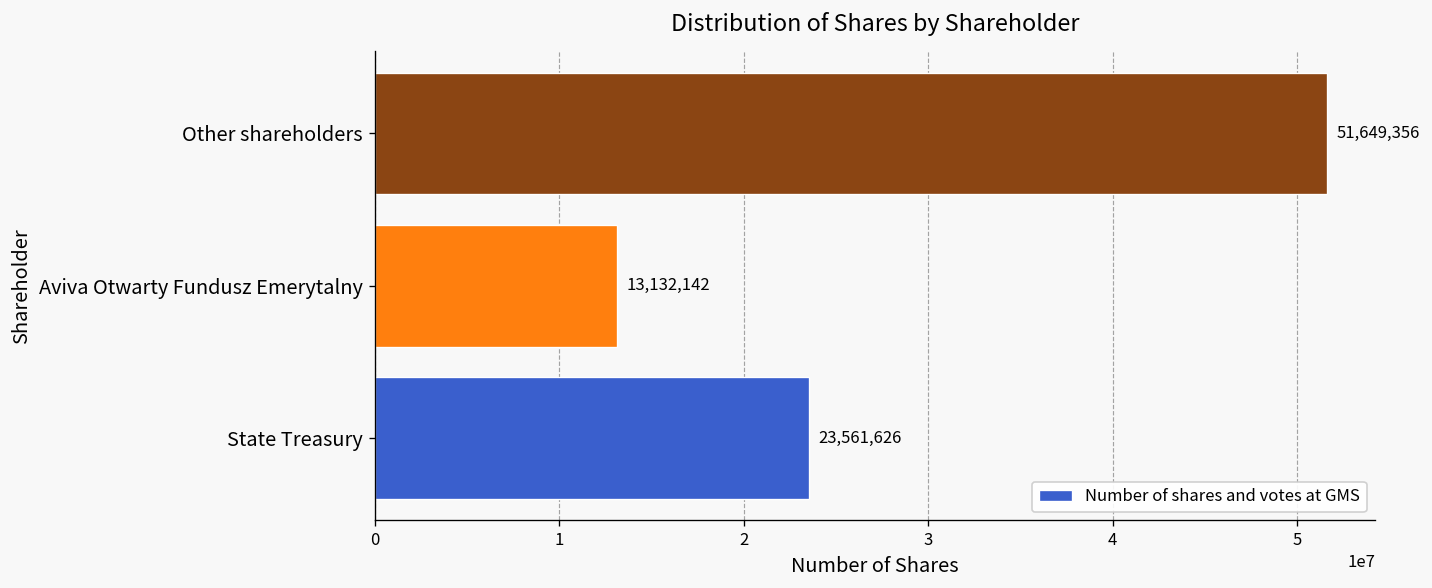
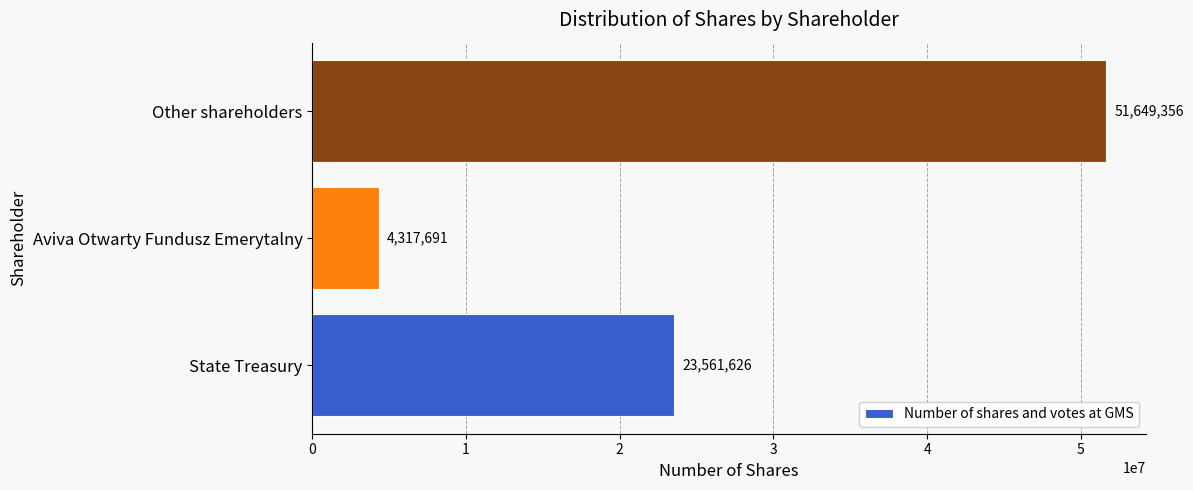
Aviva Otwarty Fundusz Emerytalny: 13,132,142 -> 4,317,691
